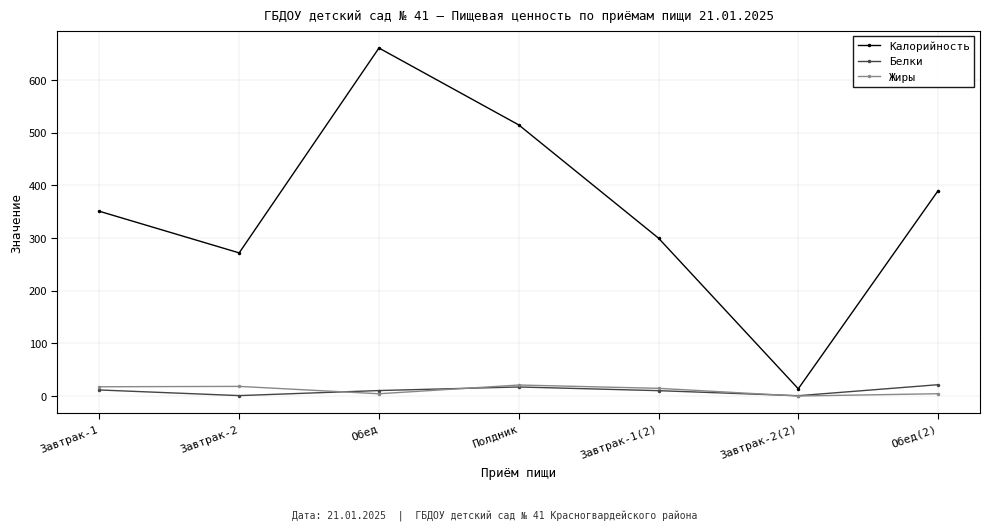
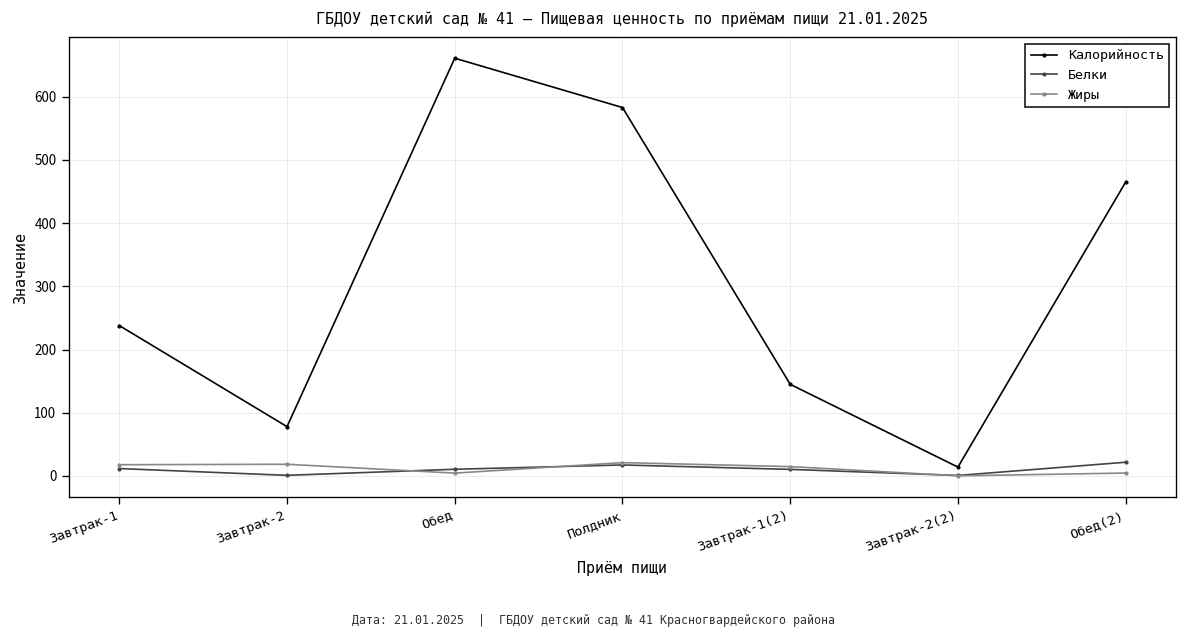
Калорийность, Завтрак-1: 350 -> 240
Калорийность, Завтрак-2: 270 -> 80
Калорийность, Полдник: 520 -> 580
Калорийность, Завтрак-1(2): 300 -> 150
Калорийность, Обед(2): 390 -> 470
